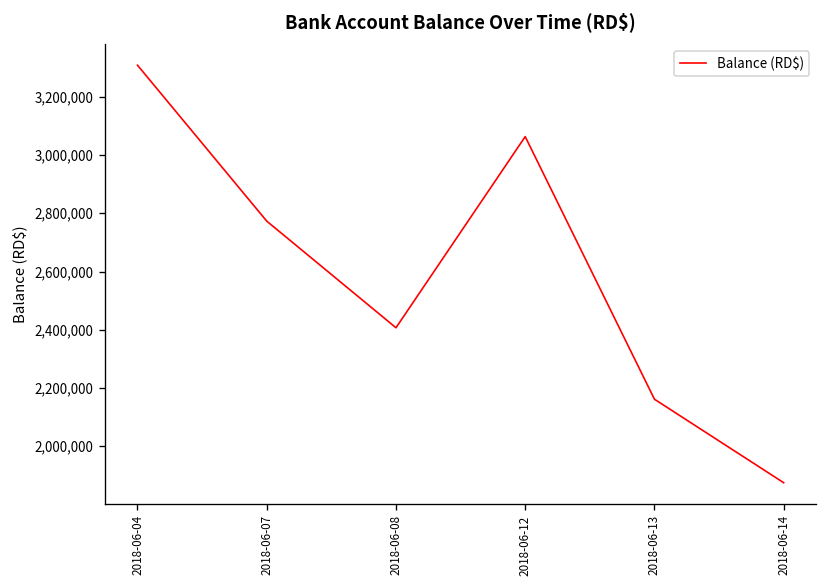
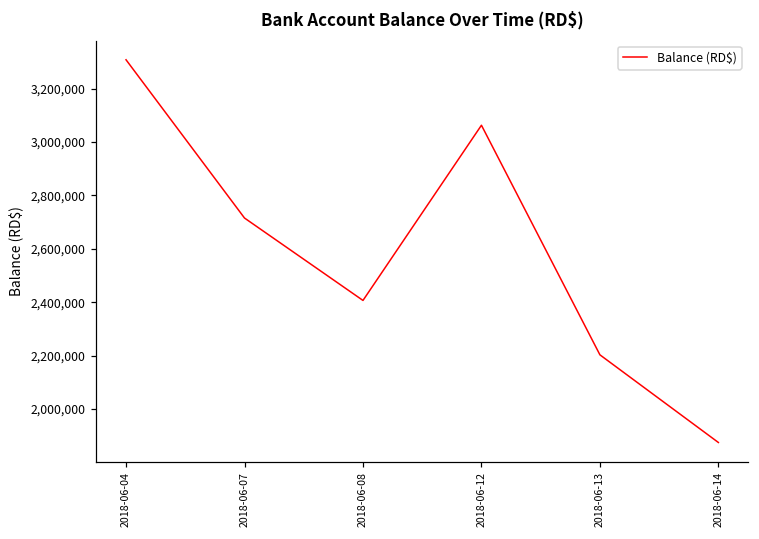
2018-06-07: 2,770,000 -> 2,720,000
2018-06-13: 2,160,000 -> 2,200,000
